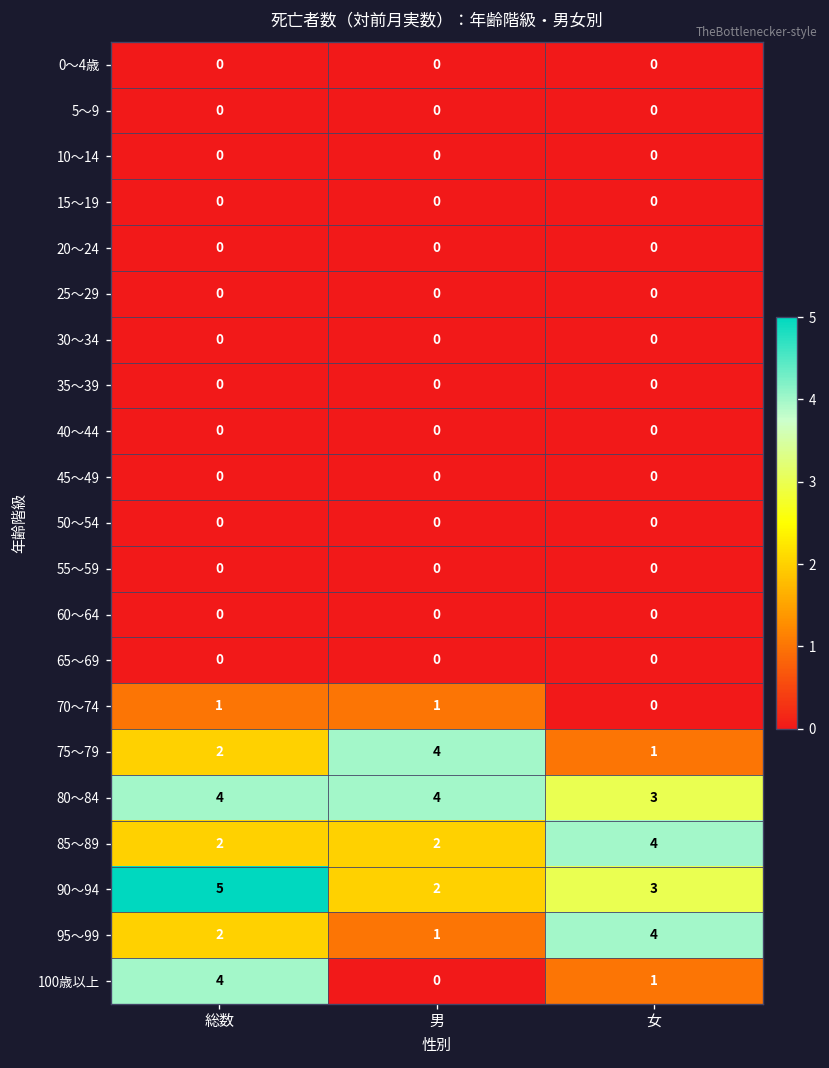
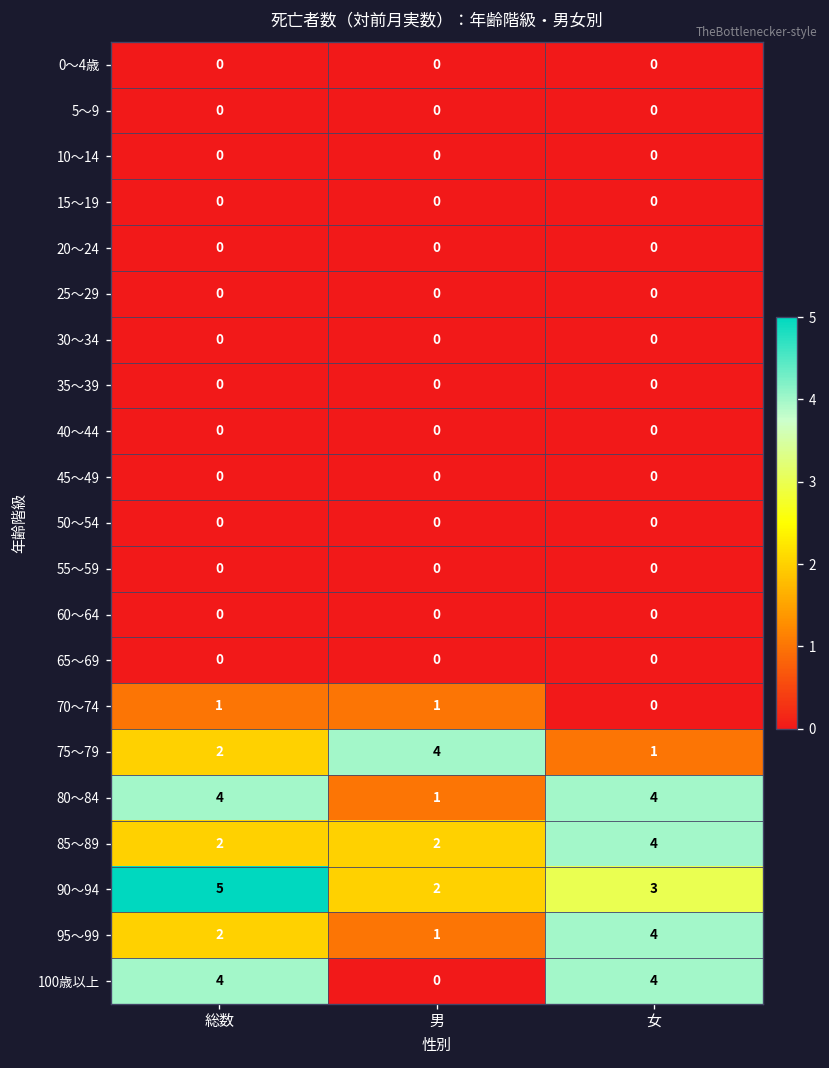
80～84, 男: 4 -> 1
80～84, 女: 3 -> 4
100歳以上, 女: 1 -> 4
